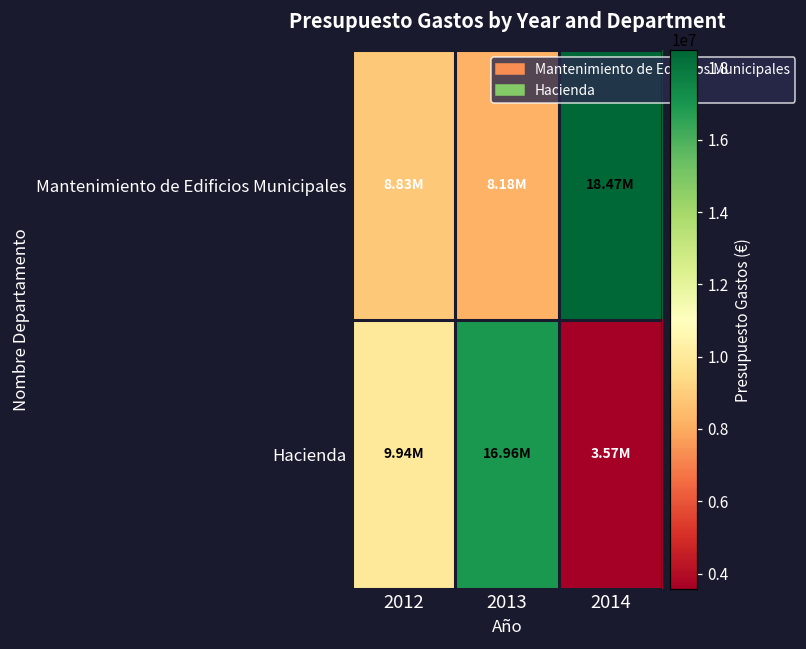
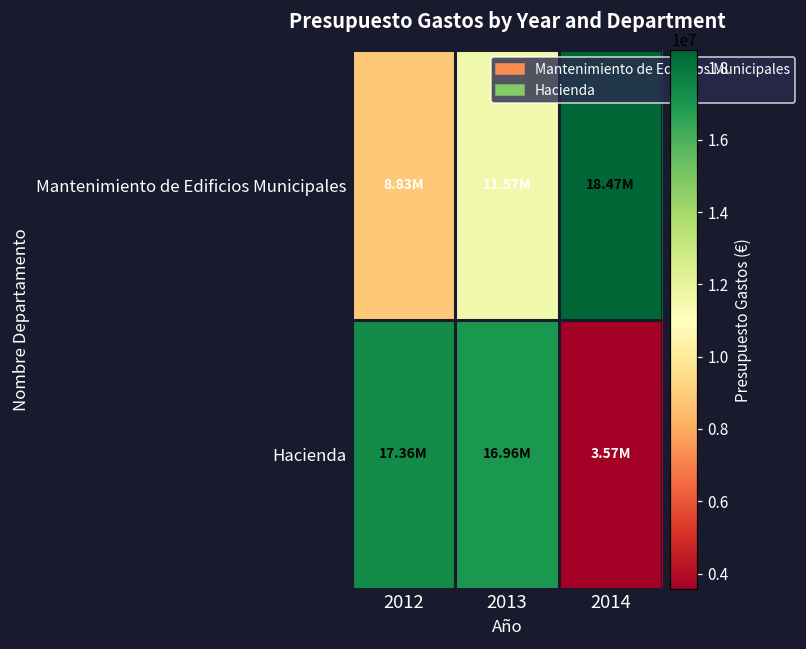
Mantenimiento de Edificios Municipales, 2013: 8.18M -> 11.57M
Hacienda, 2012: 9.94M -> 17.36M
